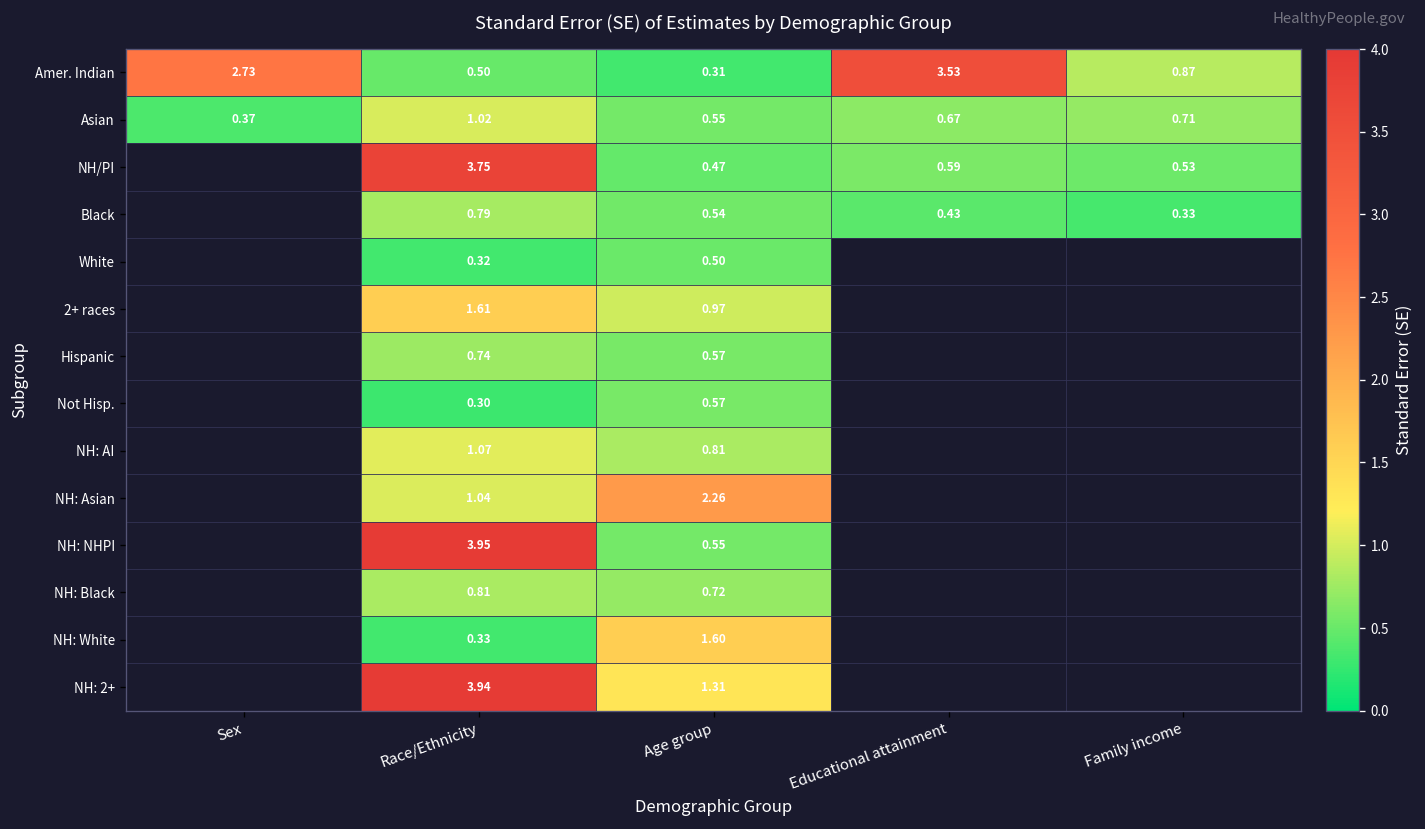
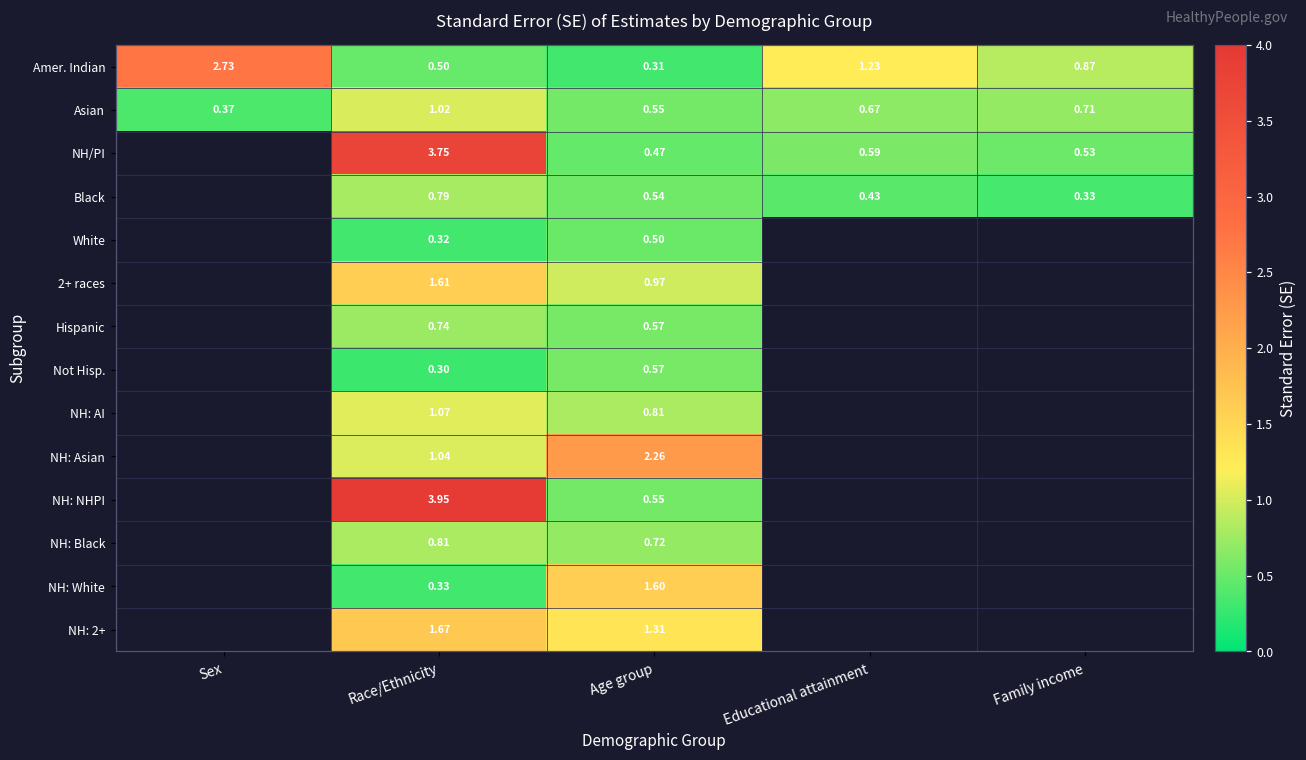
Amer. Indian, Educational attainment: 3.53 -> 1.23
NH: 2+, Race/Ethnicity: 3.94 -> 1.67
